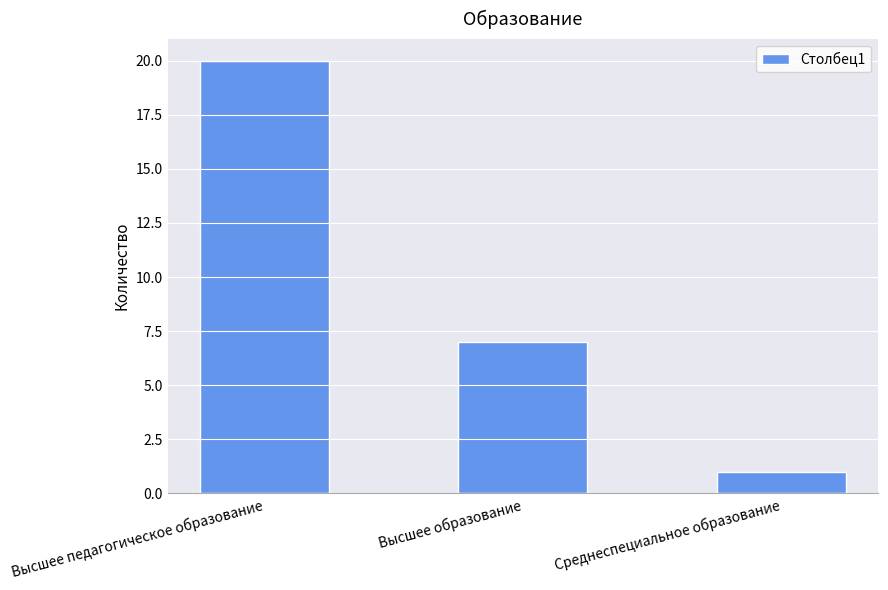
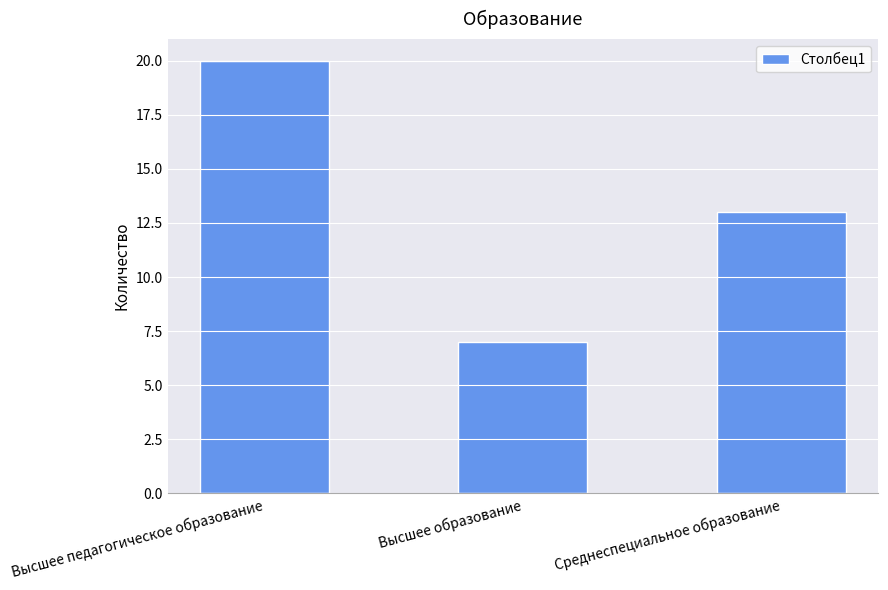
Среднеспециальное образование: 1 -> 13
